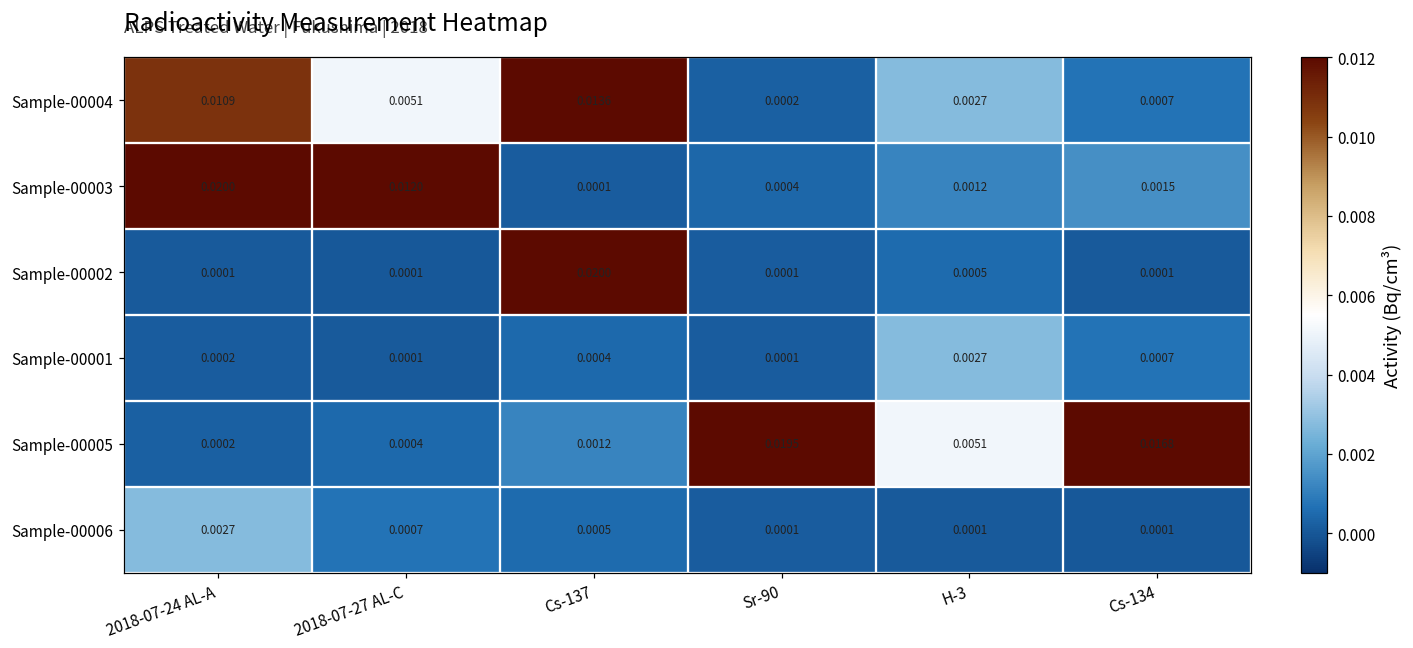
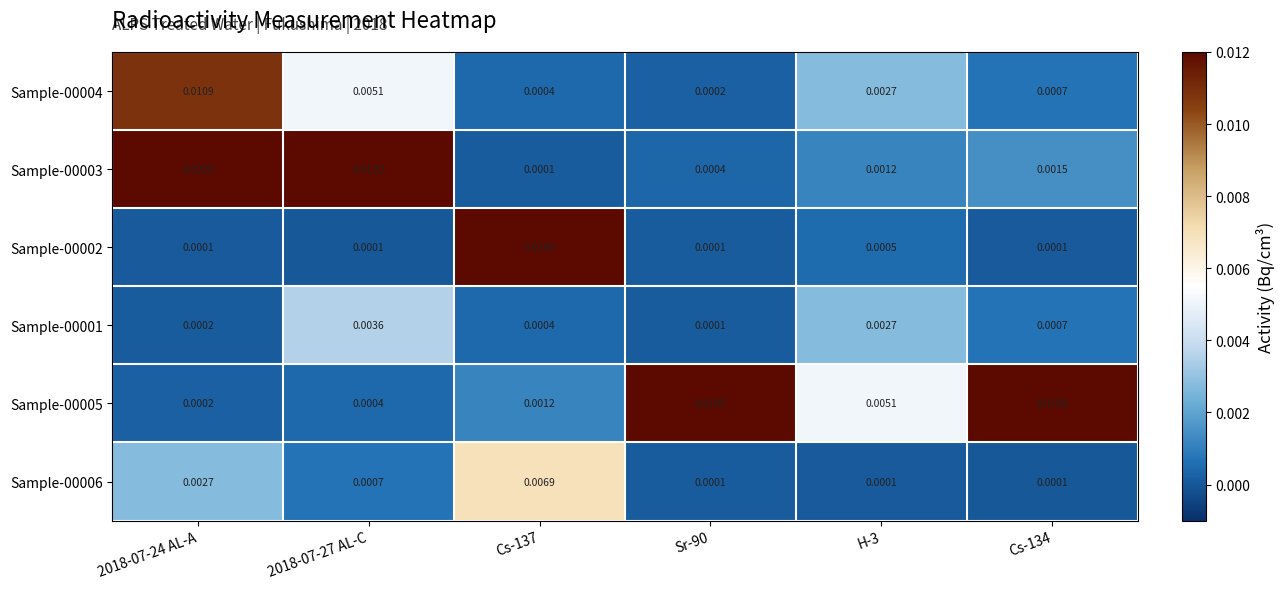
Sample-00004, Cs-137: 0.0136 -> 0.0004
Sample-00001, 2018-07-27 AL-C: 0.0001 -> 0.0036
Sample-00006, Cs-137: 0.0005 -> 0.0069
